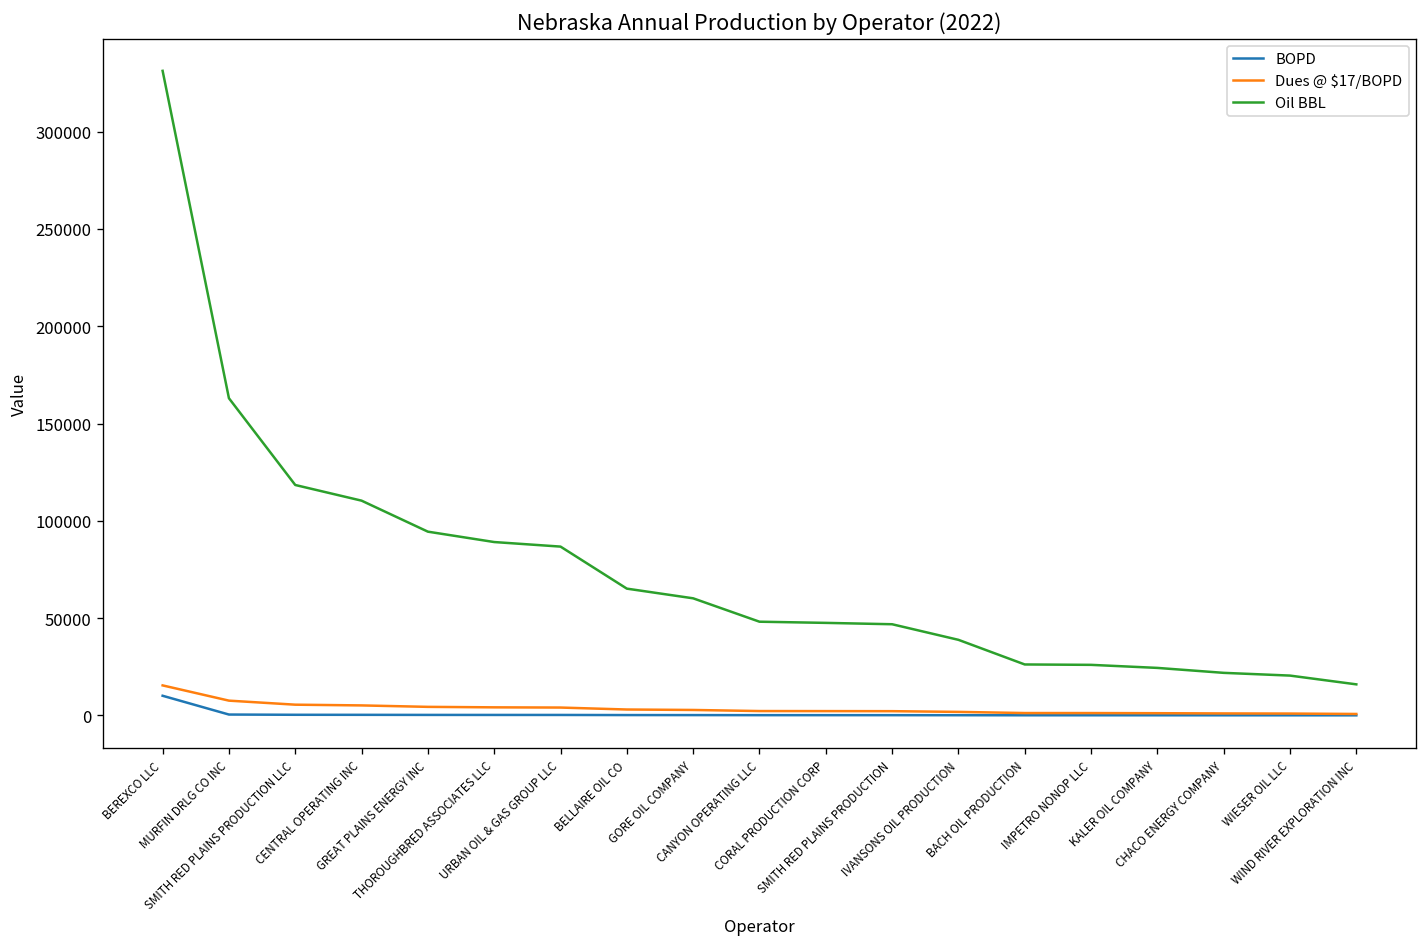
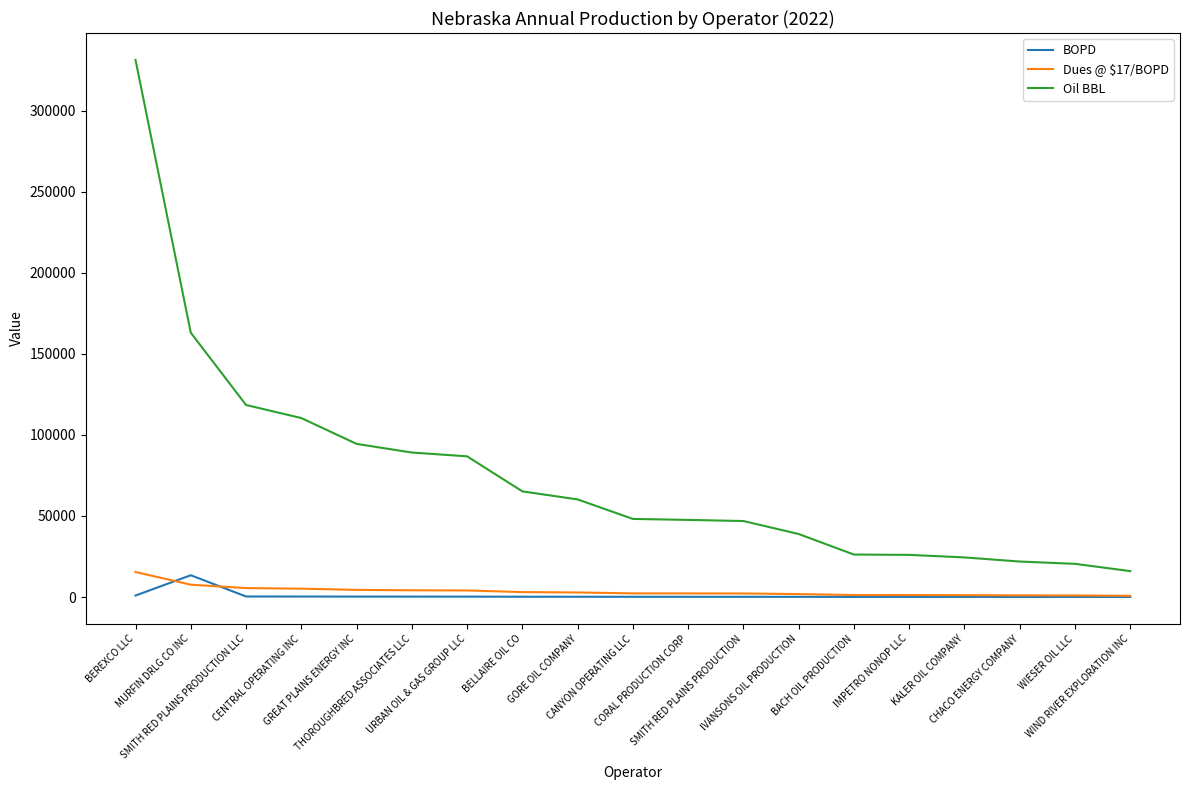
BOPD, BEREXCO LLC: 10000 -> 1000
BOPD, MURFIN DRLG CO INC: 0 -> 13000
